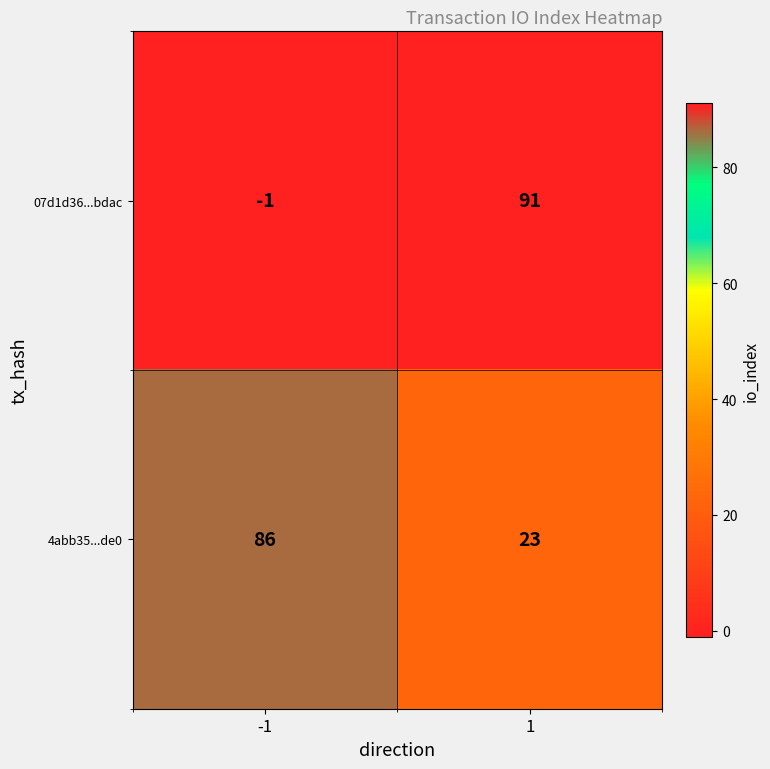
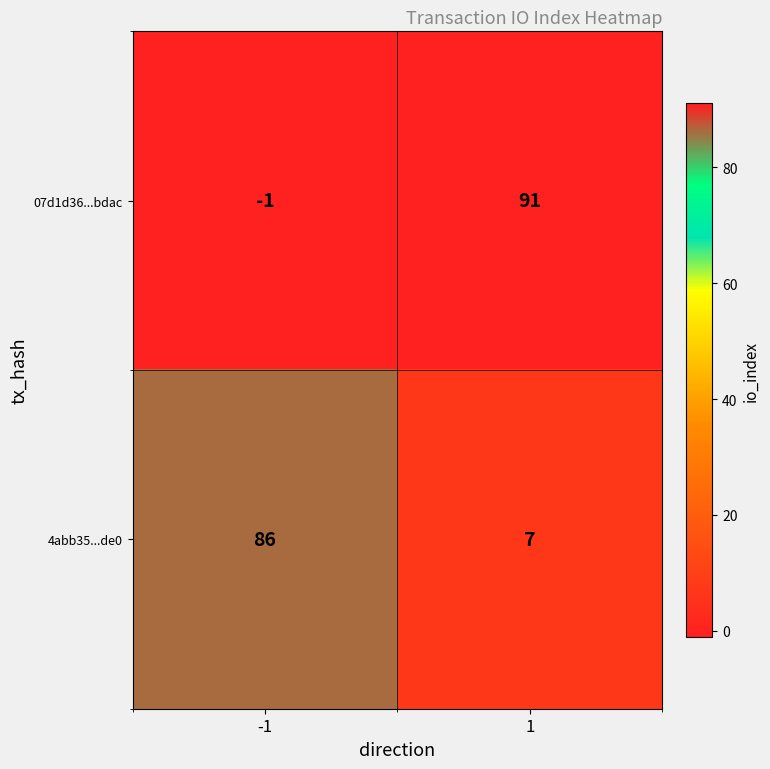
4abb35...de0, 1: 23 -> 7
